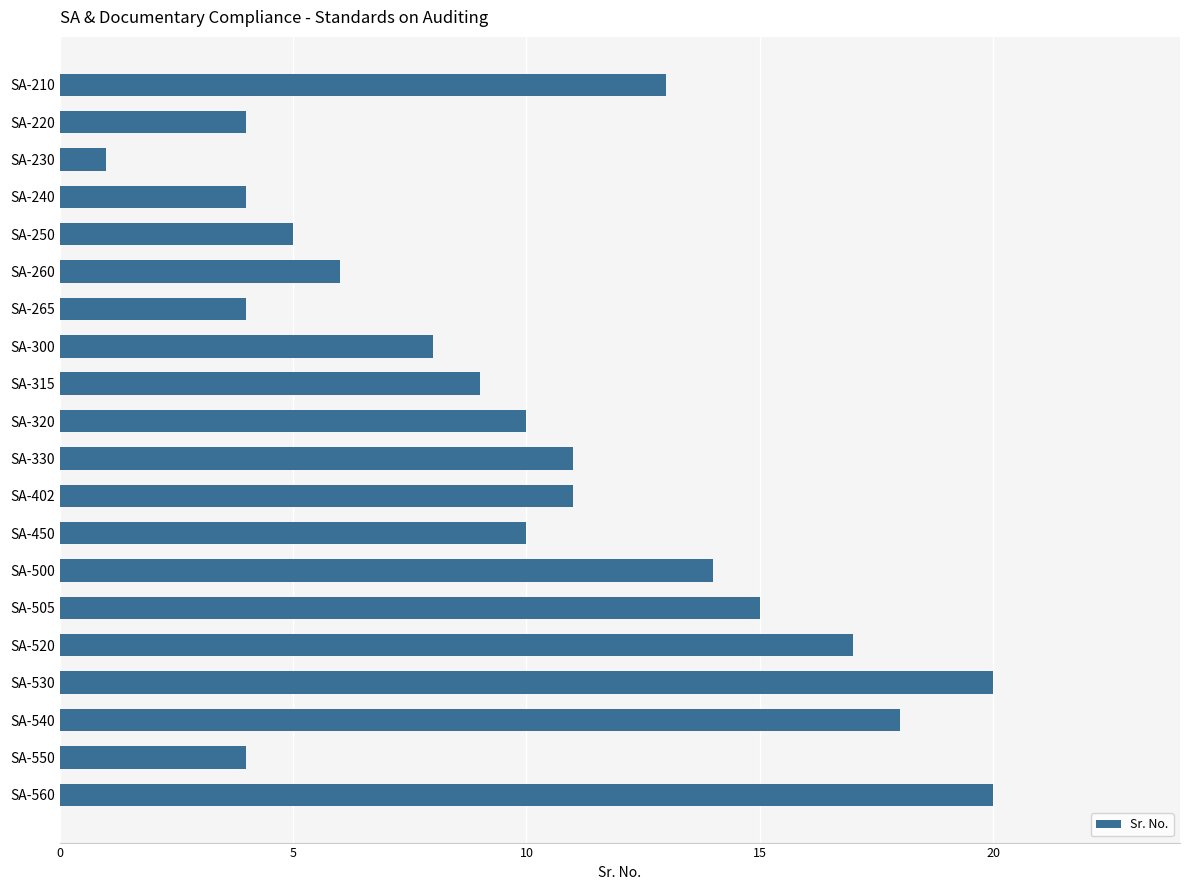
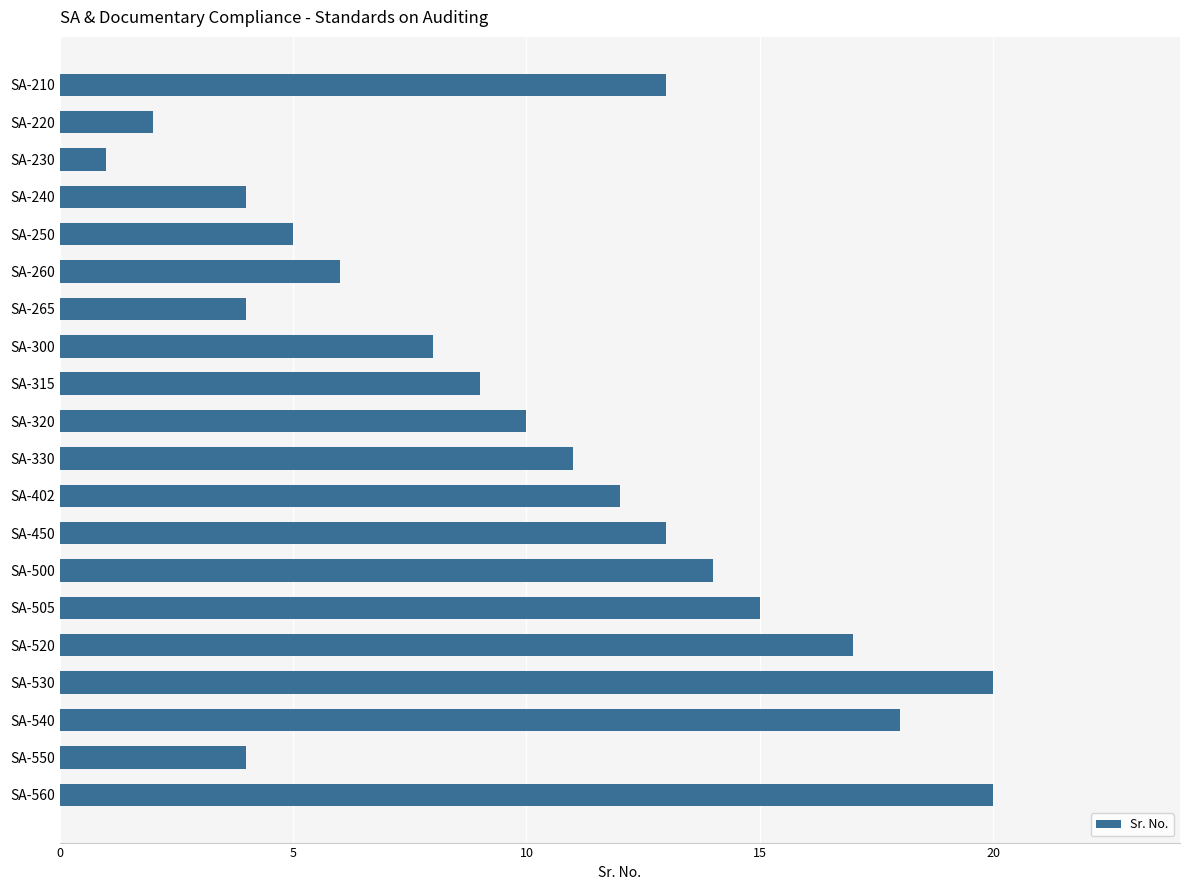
SA-220: 4 -> 2
SA-402: 11 -> 12
SA-450: 10 -> 13
